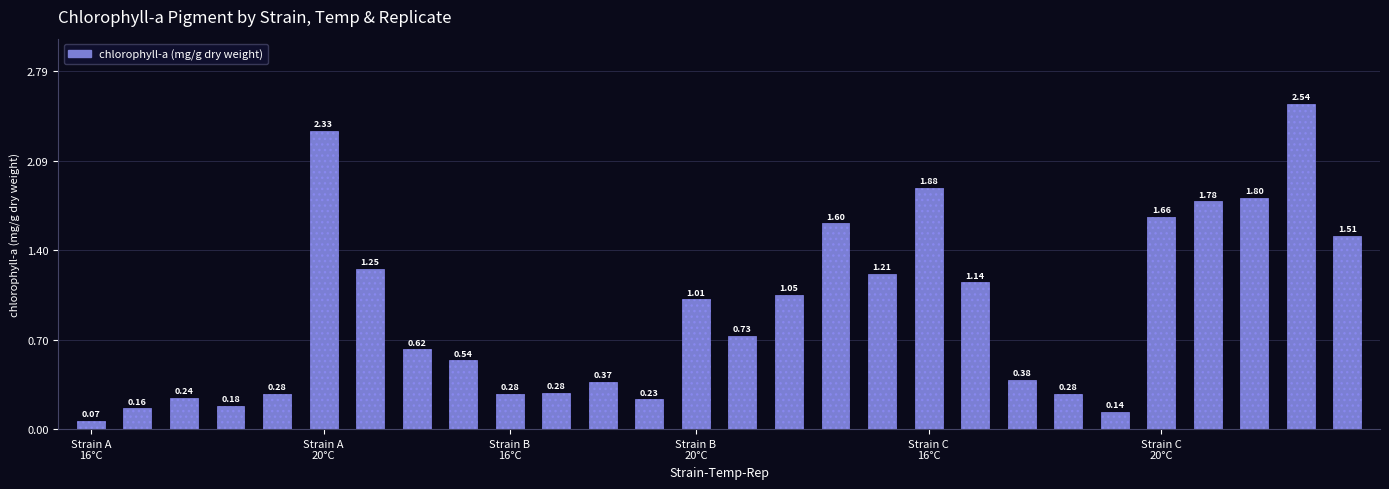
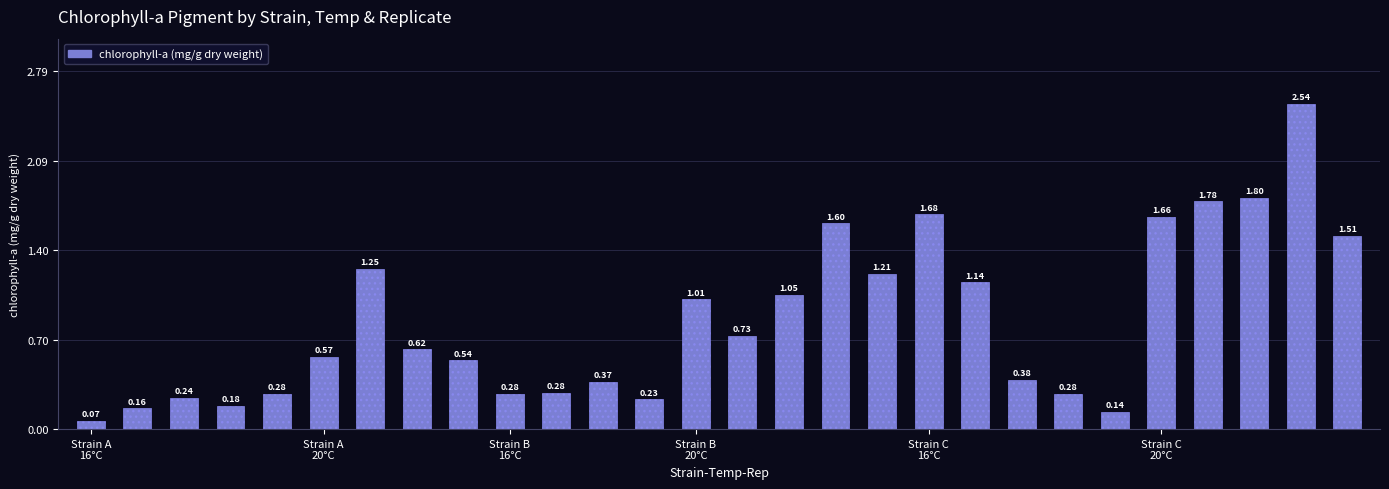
Strain A 20°C: 2.33 -> 0.57
Strain C 16°C: 1.88 -> 1.68
